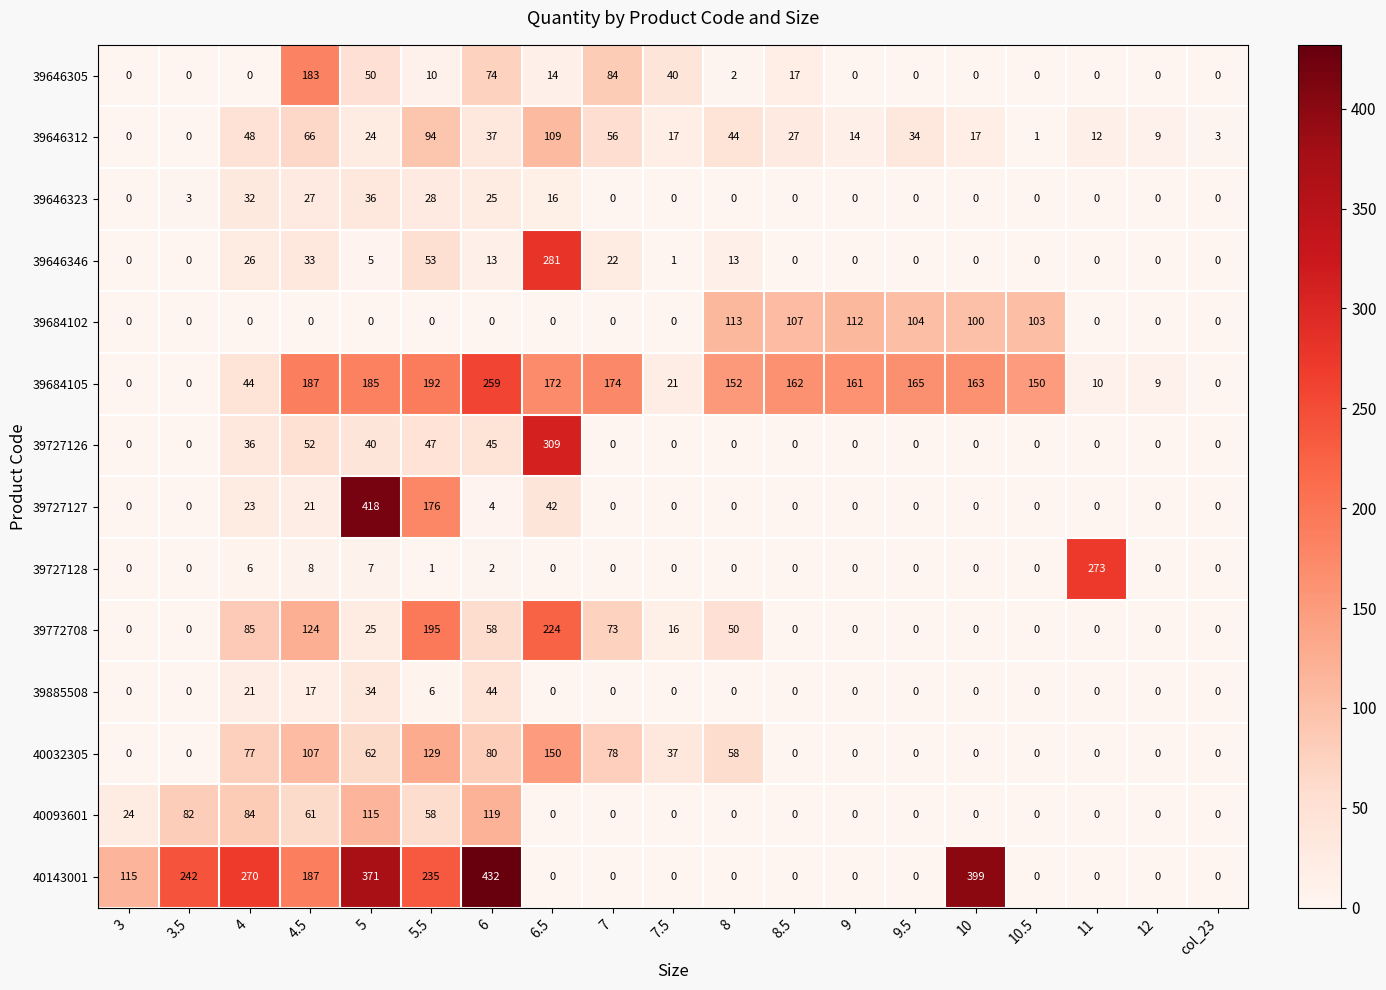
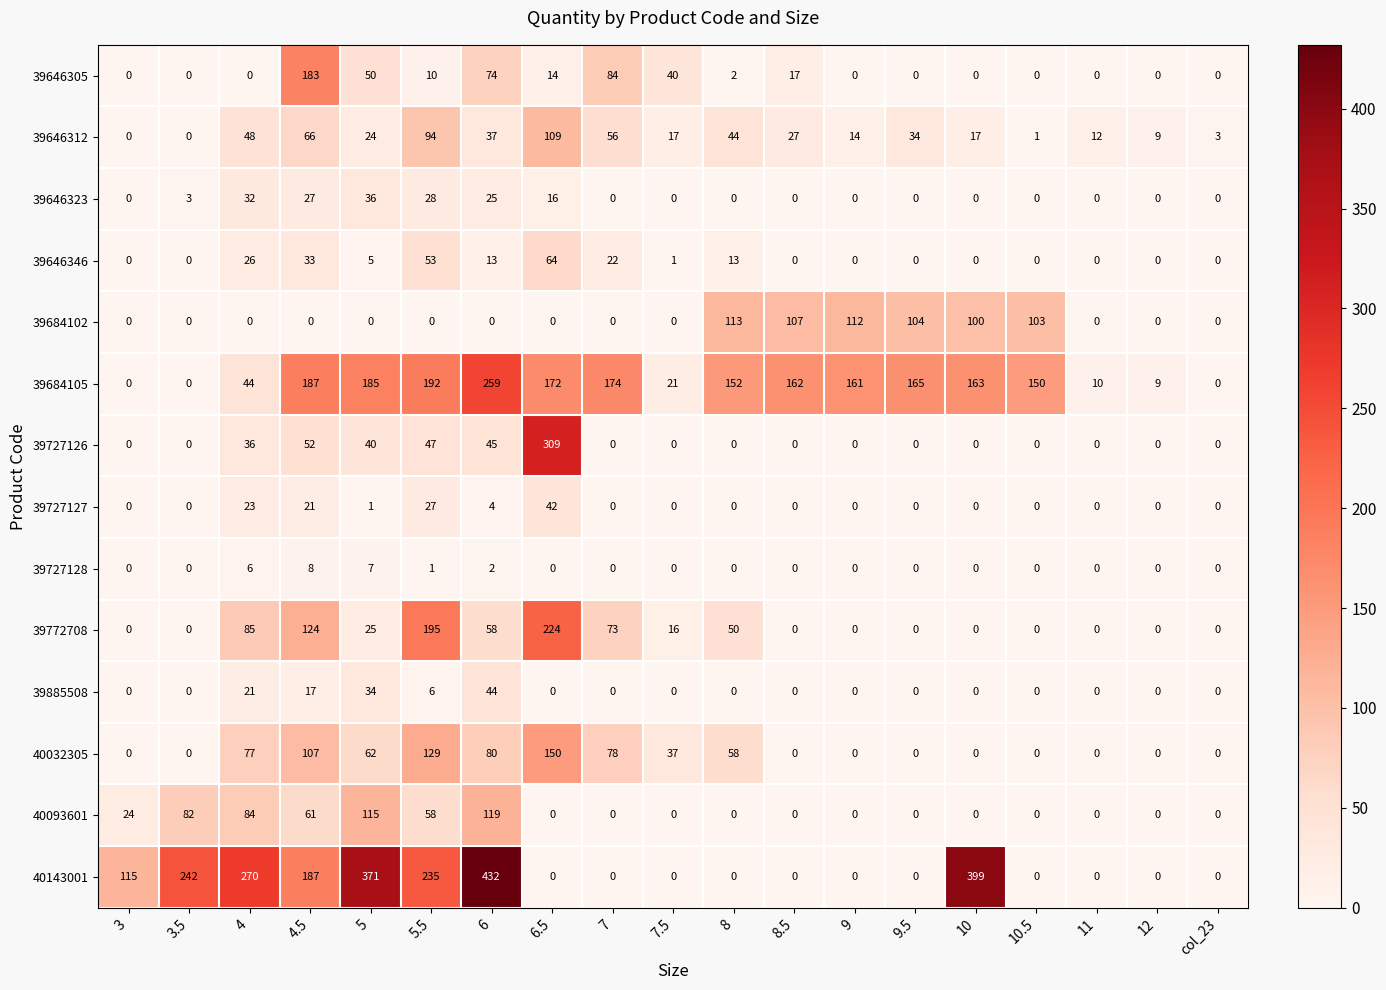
39646346, 6.5: 281 -> 64
39727127, 5: 418 -> 1
39727127, 5.5: 176 -> 27
39727128, 11: 273 -> 0
